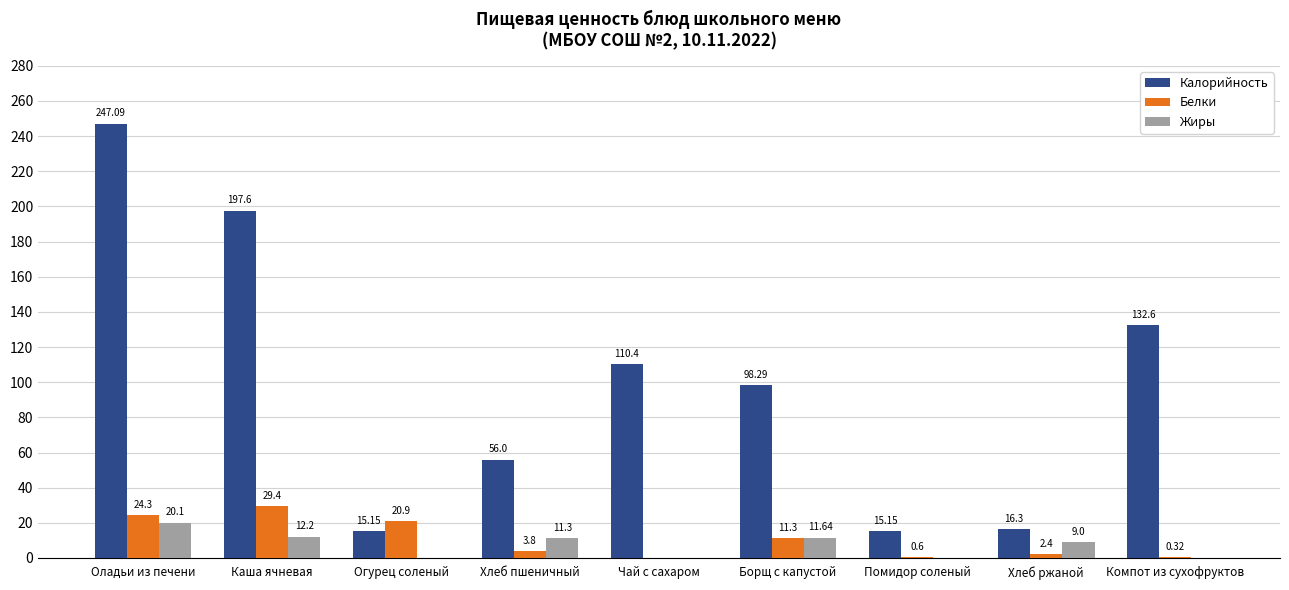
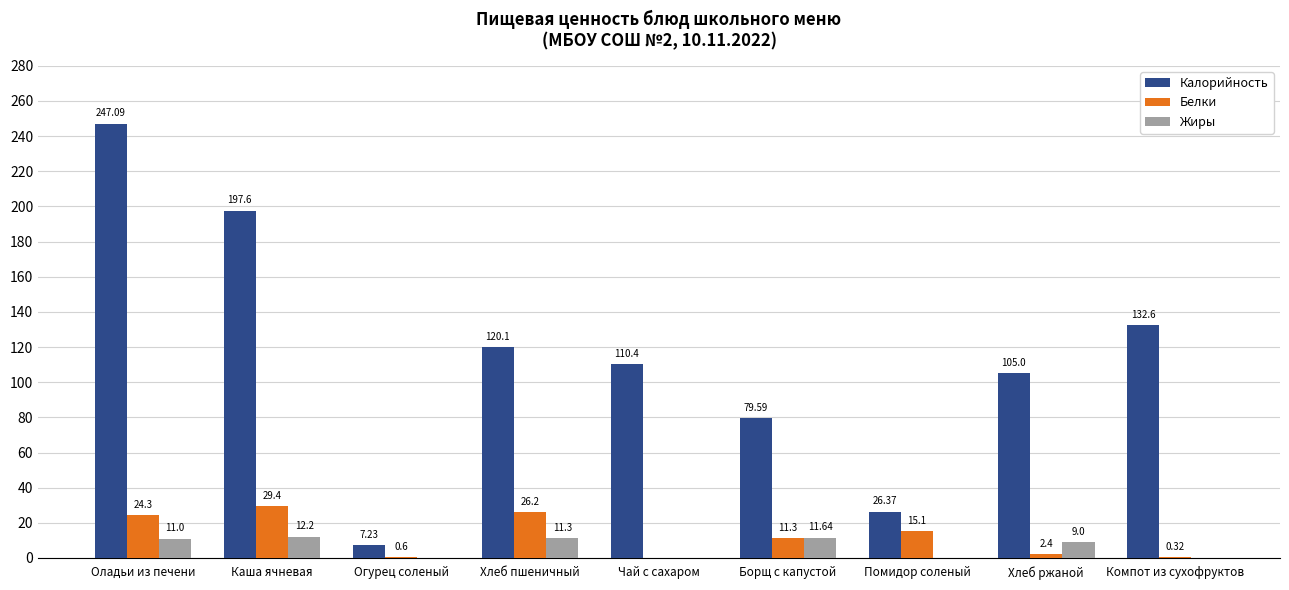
Жиры, Оладьи из печени: 20.1 -> 11.0
Калорийность, Огурец соленый: 15.15 -> 7.23
Белки, Огурец соленый: 20.9 -> 0.6
Калорийность, Хлеб пшеничный: 56.0 -> 120.1
Белки, Хлеб пшеничный: 3.8 -> 26.2
Калорийность, Борщ с капустой: 98.29 -> 79.59
Калорийность, Помидор соленый: 15.15 -> 26.37
Белки, Помидор соленый: 0.6 -> 15.1
Калорийность, Хлеб ржаной: 16.3 -> 105.0
